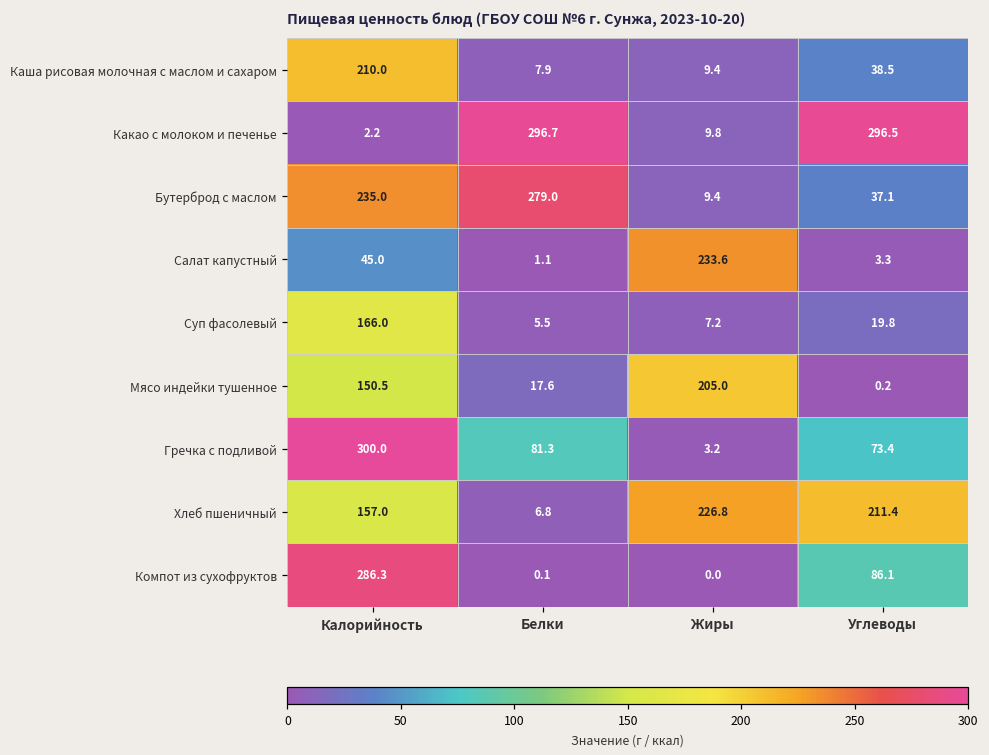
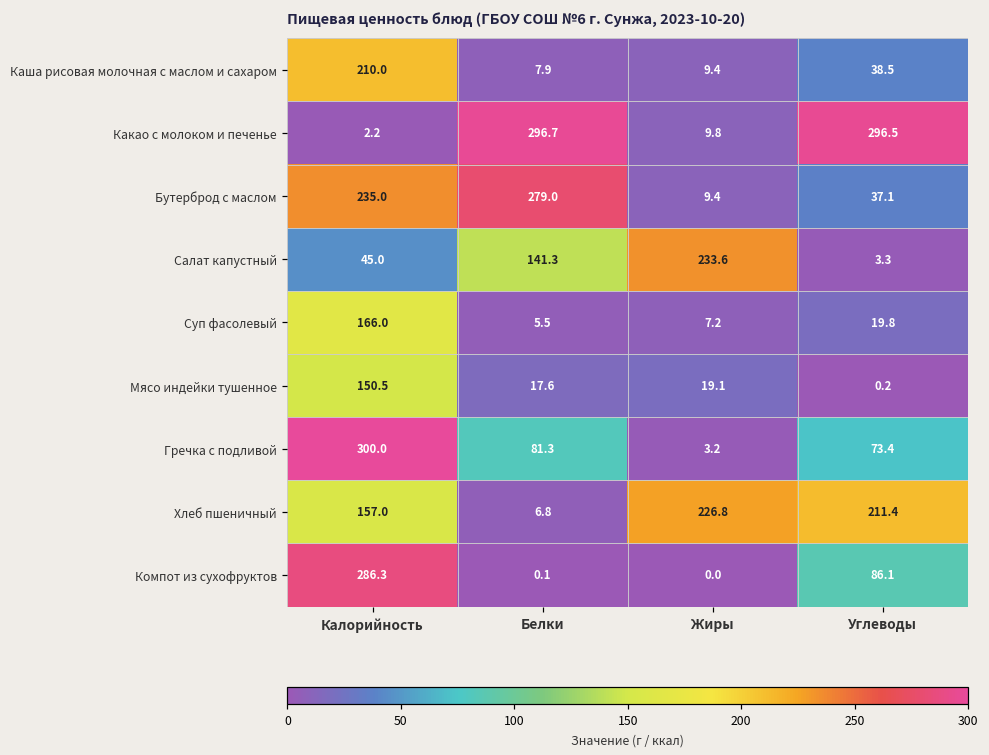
Салат капустный, Белки: 1.1 -> 141.3
Мясо индейки тушенное, Жиры: 205.0 -> 19.1
